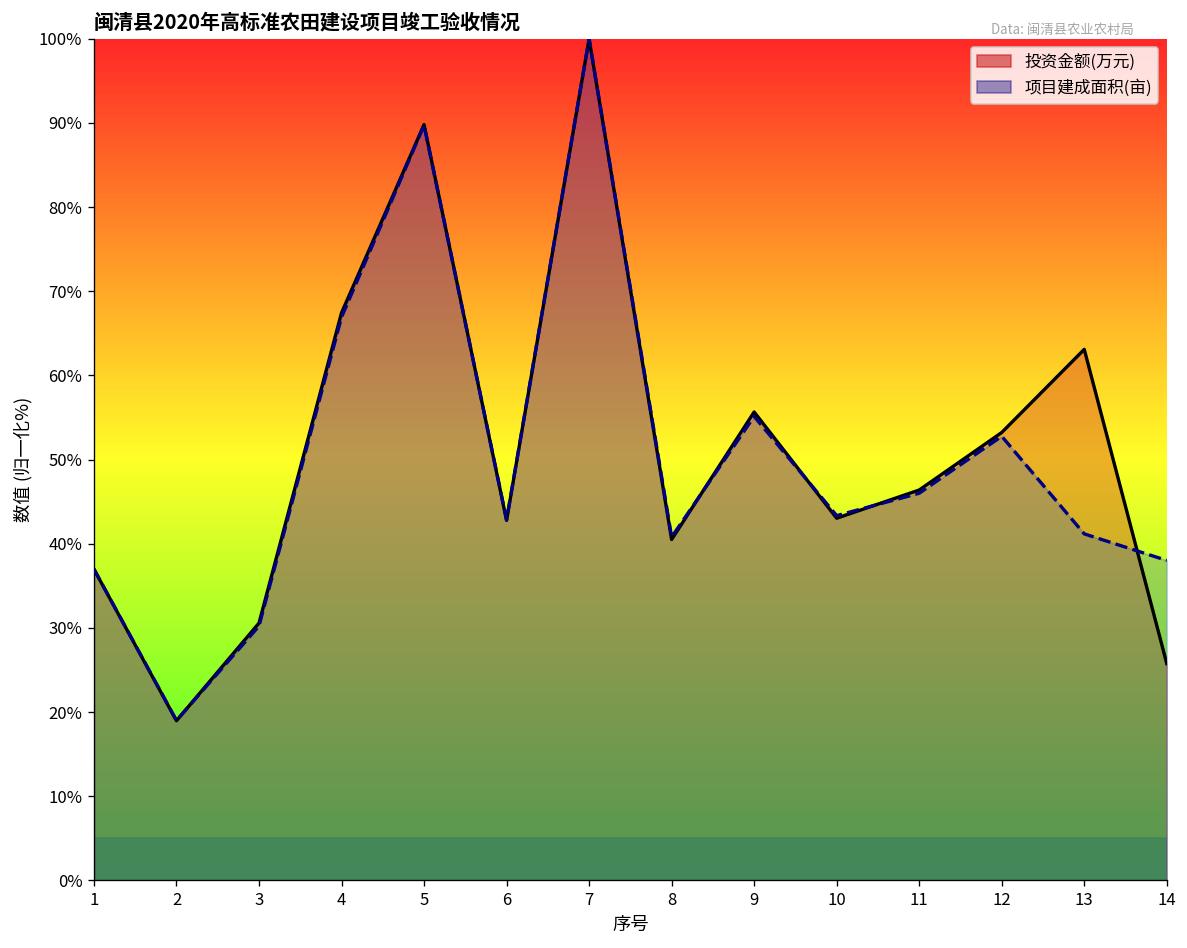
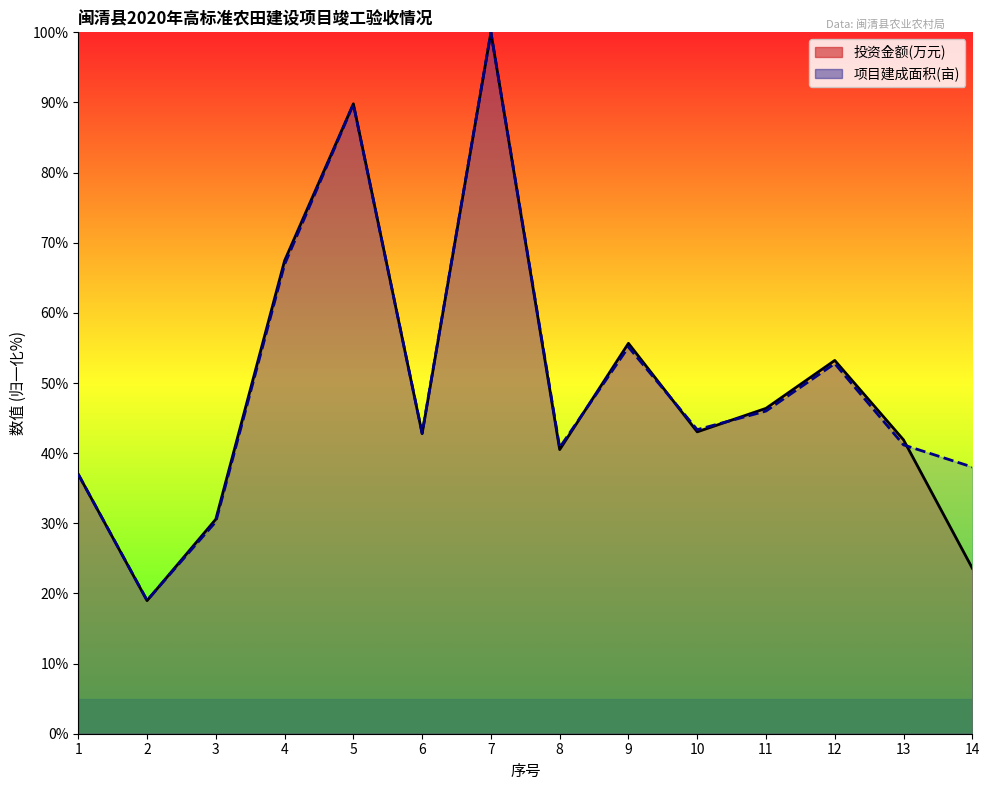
投资金额(万元), 13: 63% -> 42%
投资金额(万元), 14: 26% -> 24%
